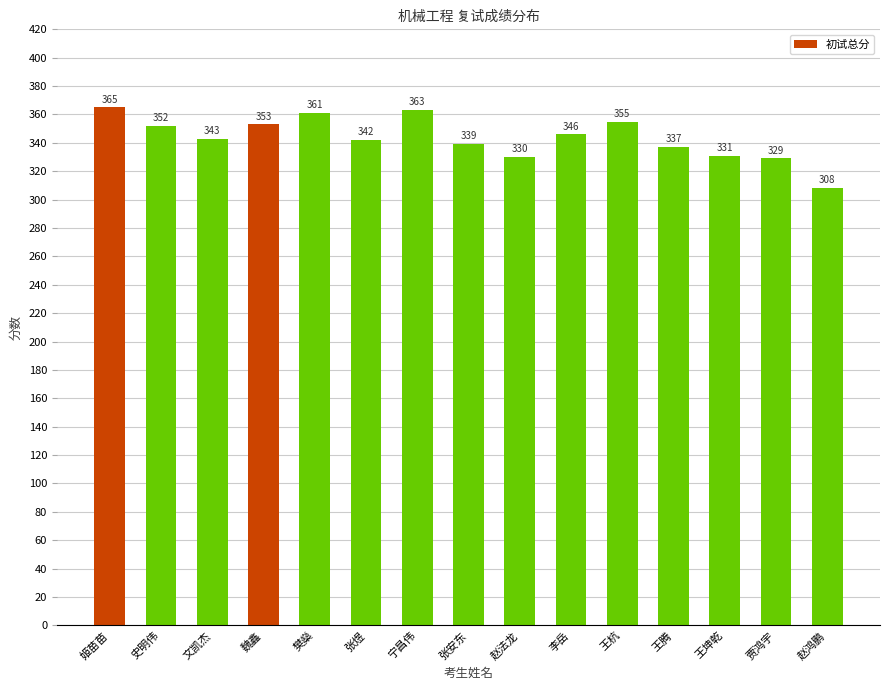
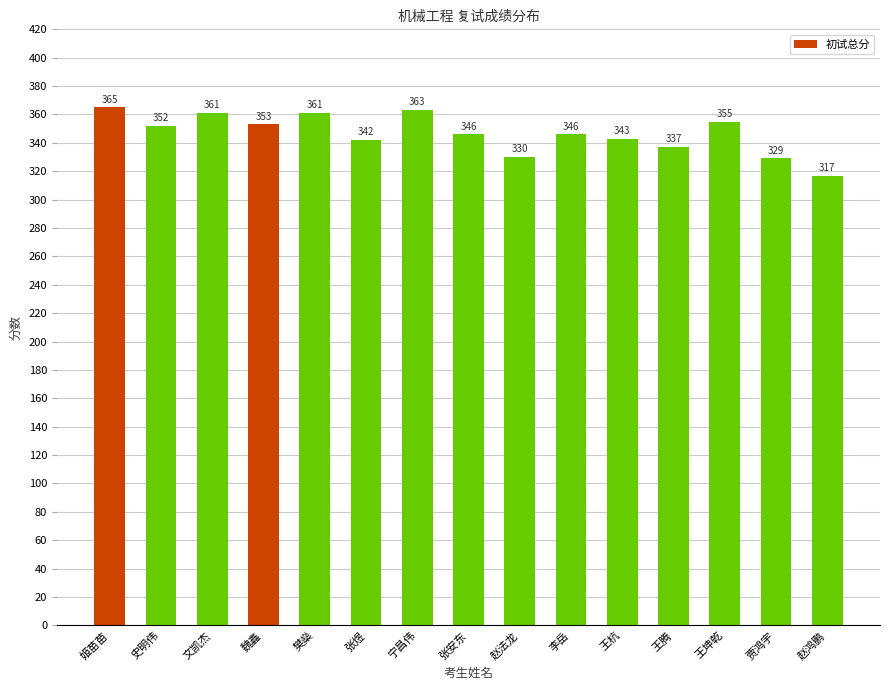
文凯杰: 343 -> 361
张安东: 339 -> 346
王杭: 355 -> 343
王坤乾: 331 -> 355
赵鸿鹏: 308 -> 317
